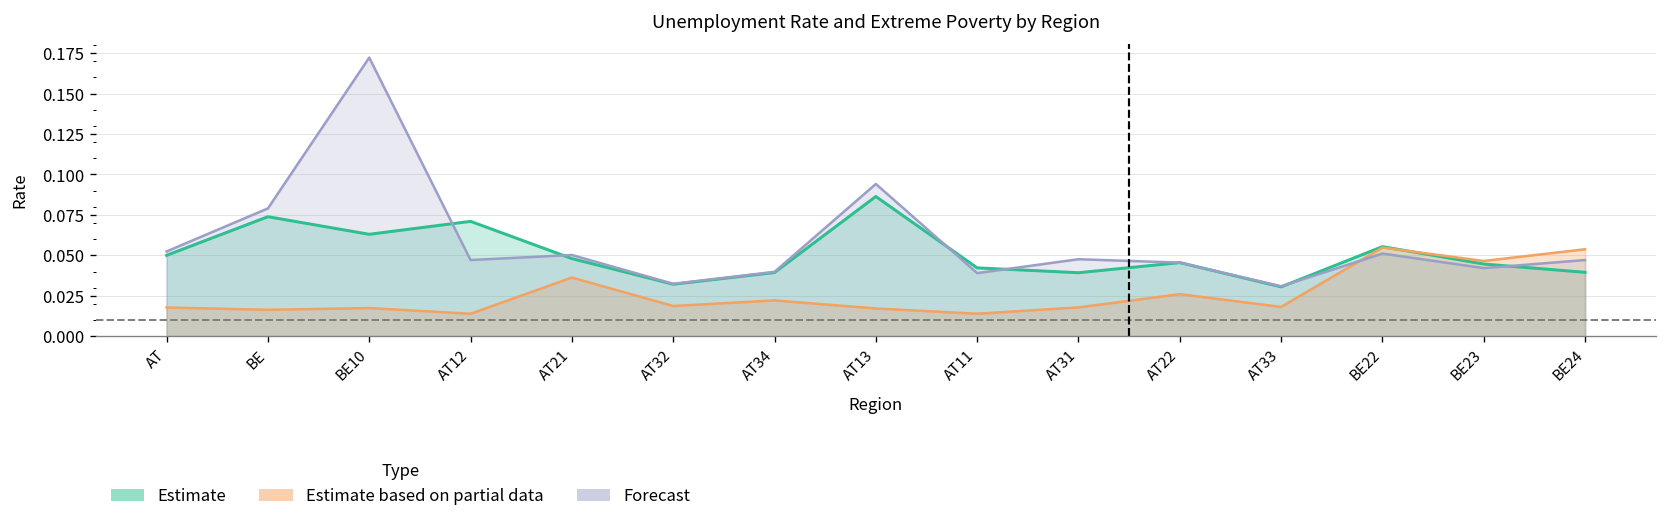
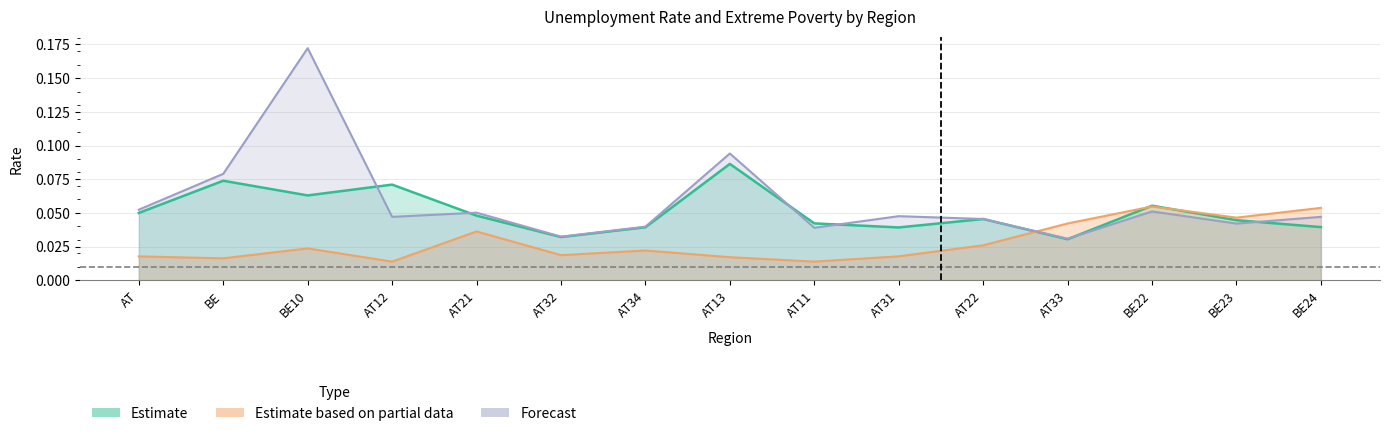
Estimate based on partial data, BE10: 0.017 -> 0.024
Estimate based on partial data, AT33: 0.018 -> 0.042
